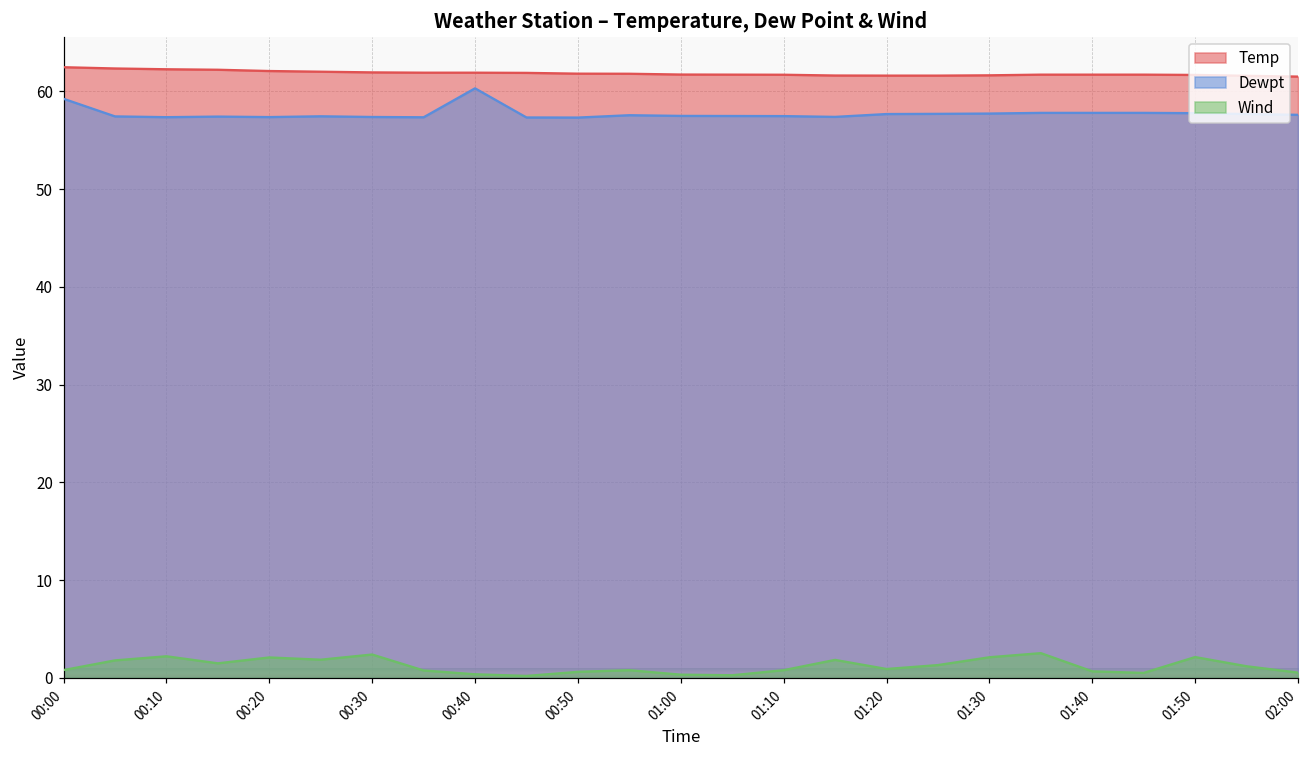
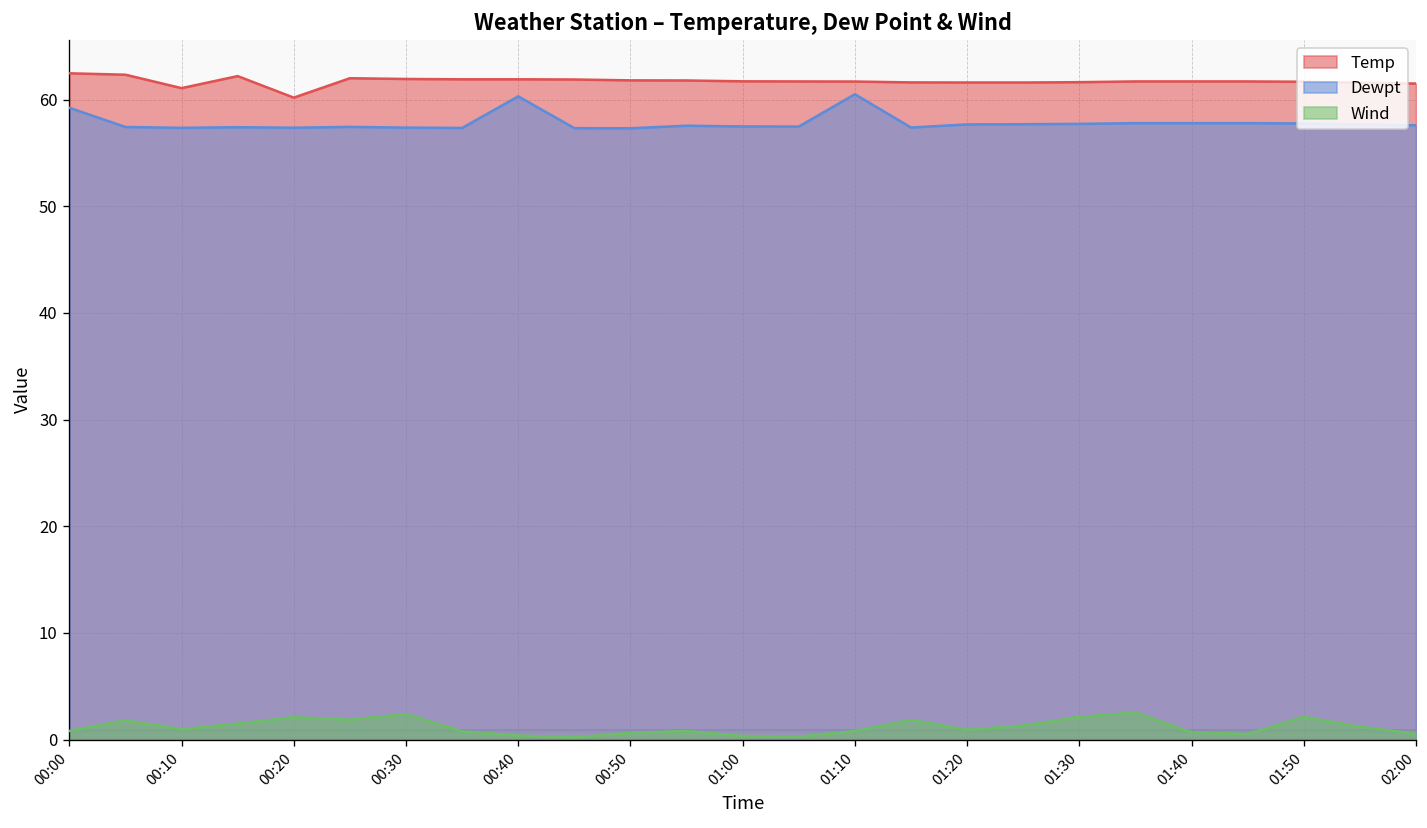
Temp, 00:10: 62 -> 61
Wind, 00:10: 2 -> 1
Temp, 00:20: 62 -> 60
Dewpt, 01:10: 57 -> 61
